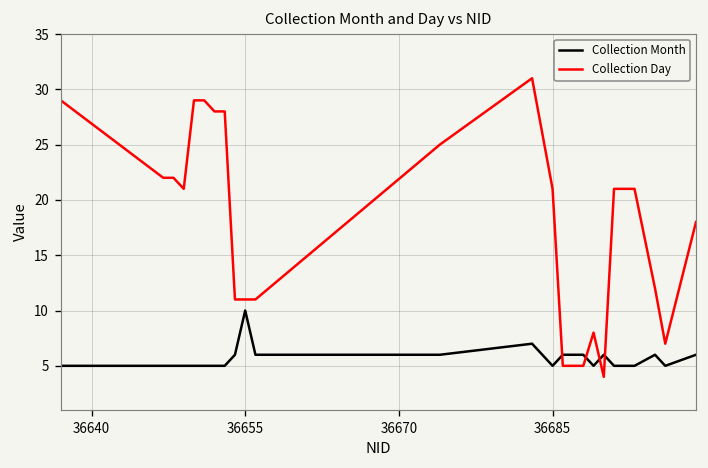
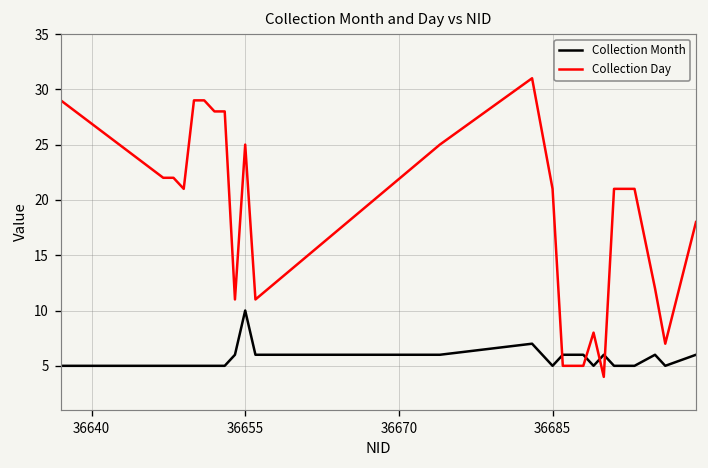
Collection Day, 36655: 11 -> 25
